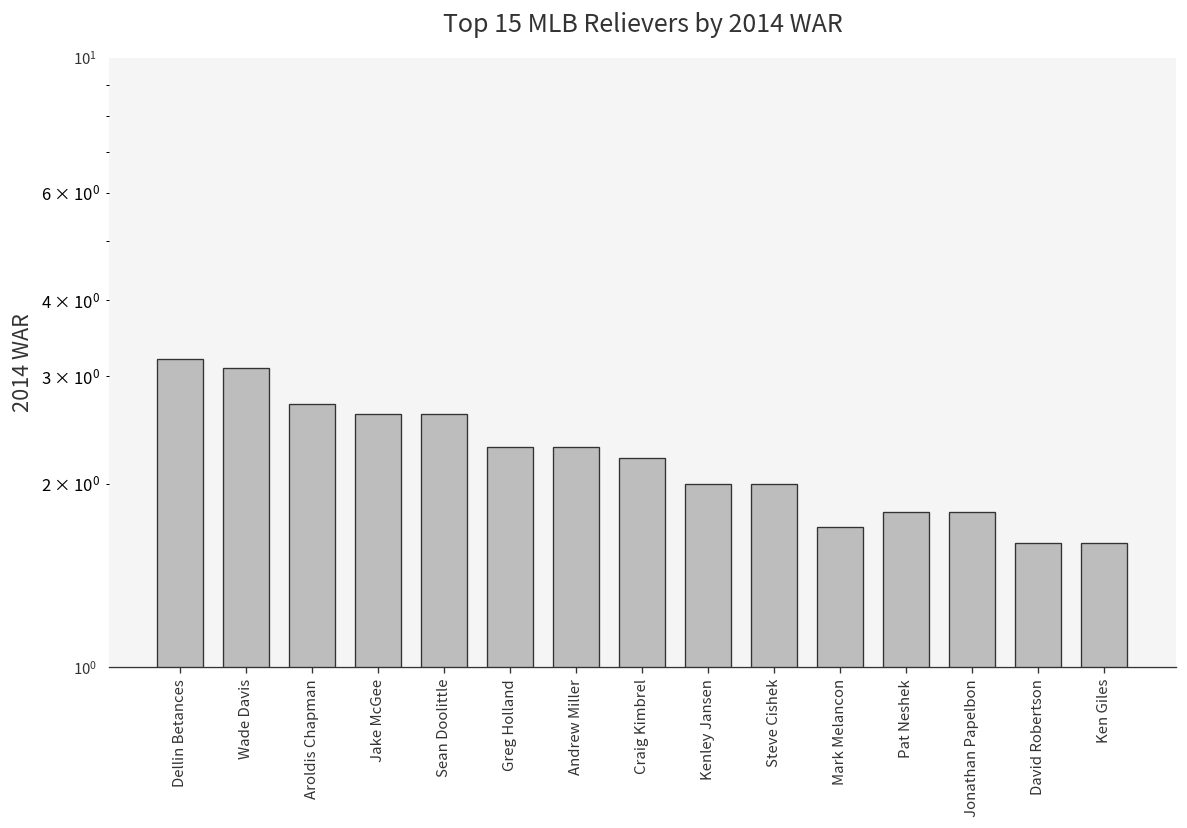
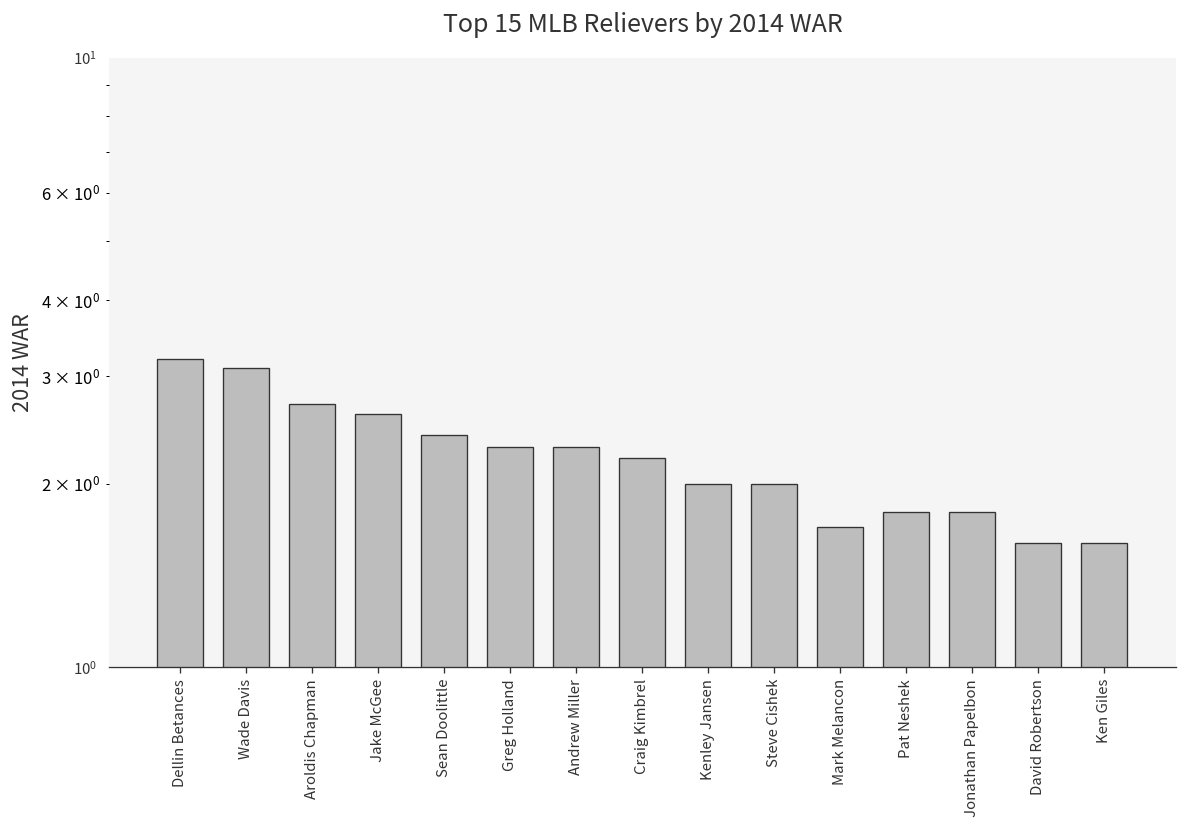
Sean Doolittle: 2.6 -> 2.4
